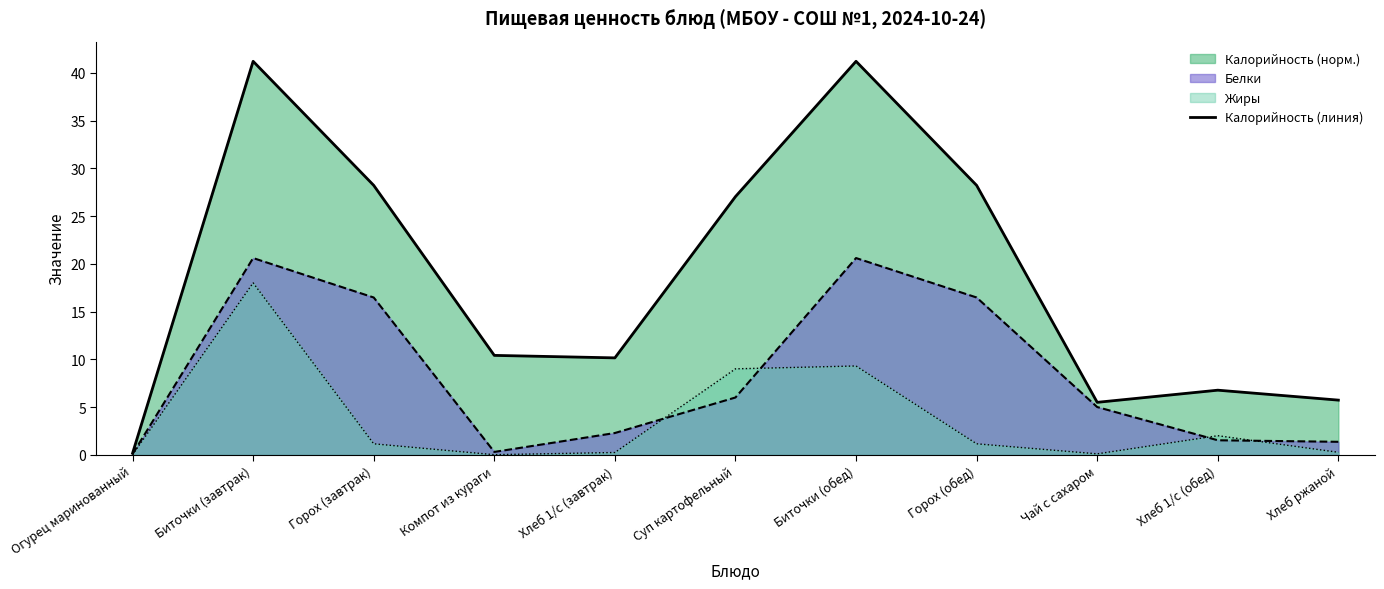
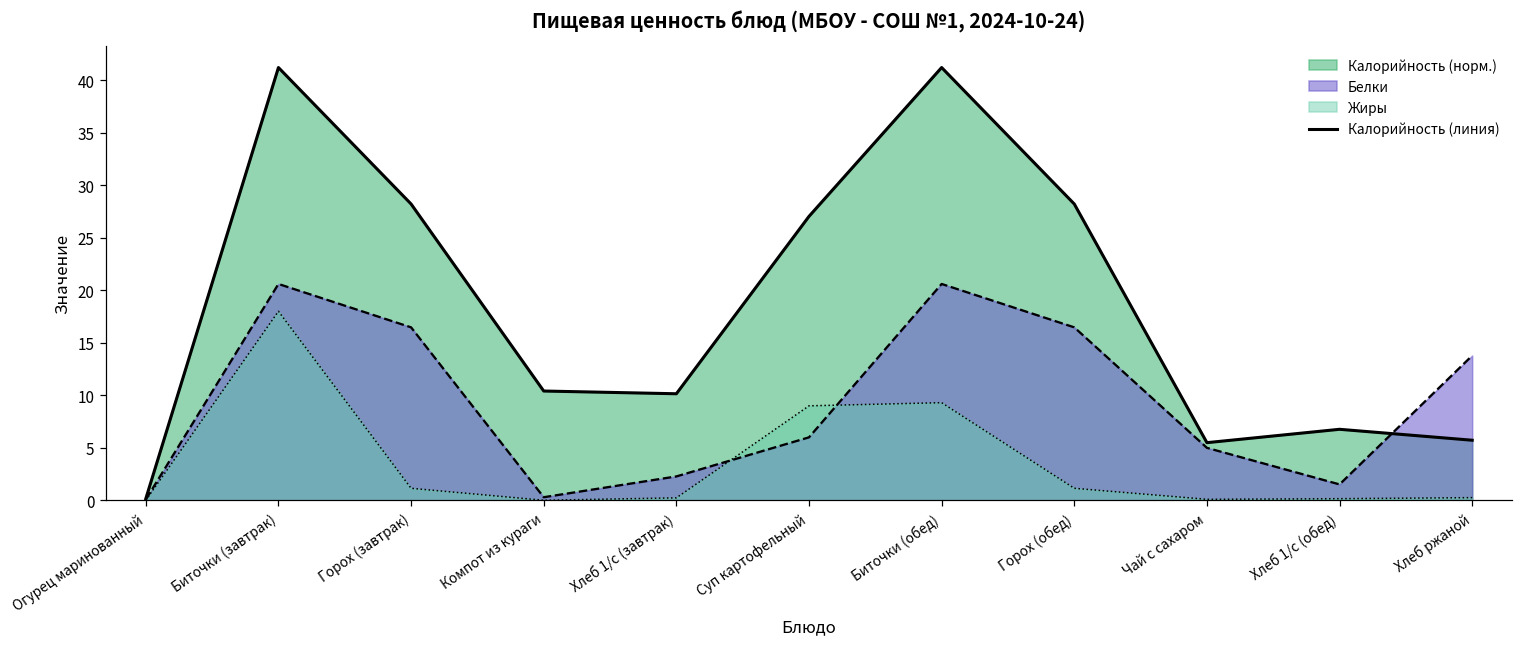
Жиры, Хлеб 1/с (обед): 2 -> 0
Белки, Хлеб ржаной: 1 -> 14
